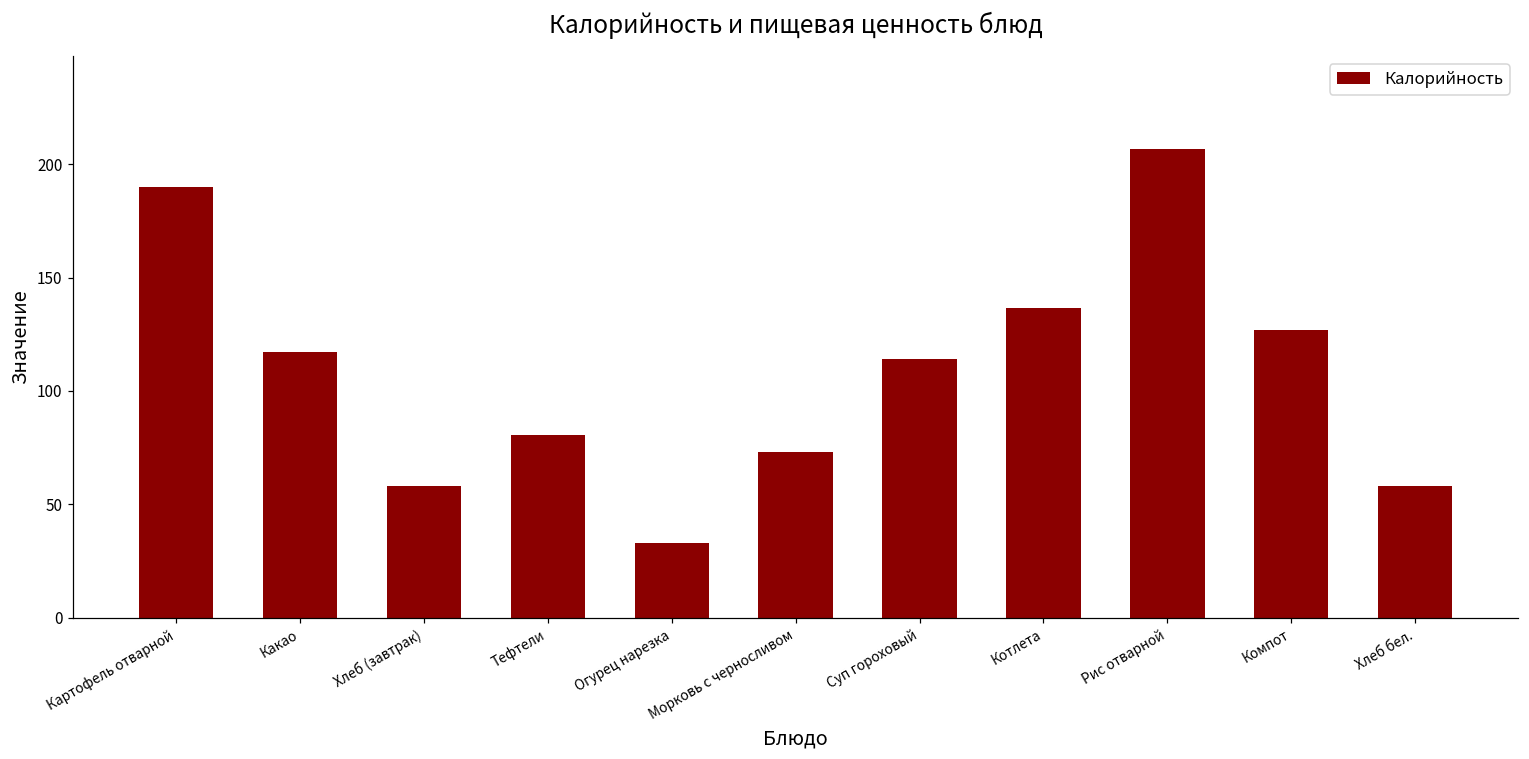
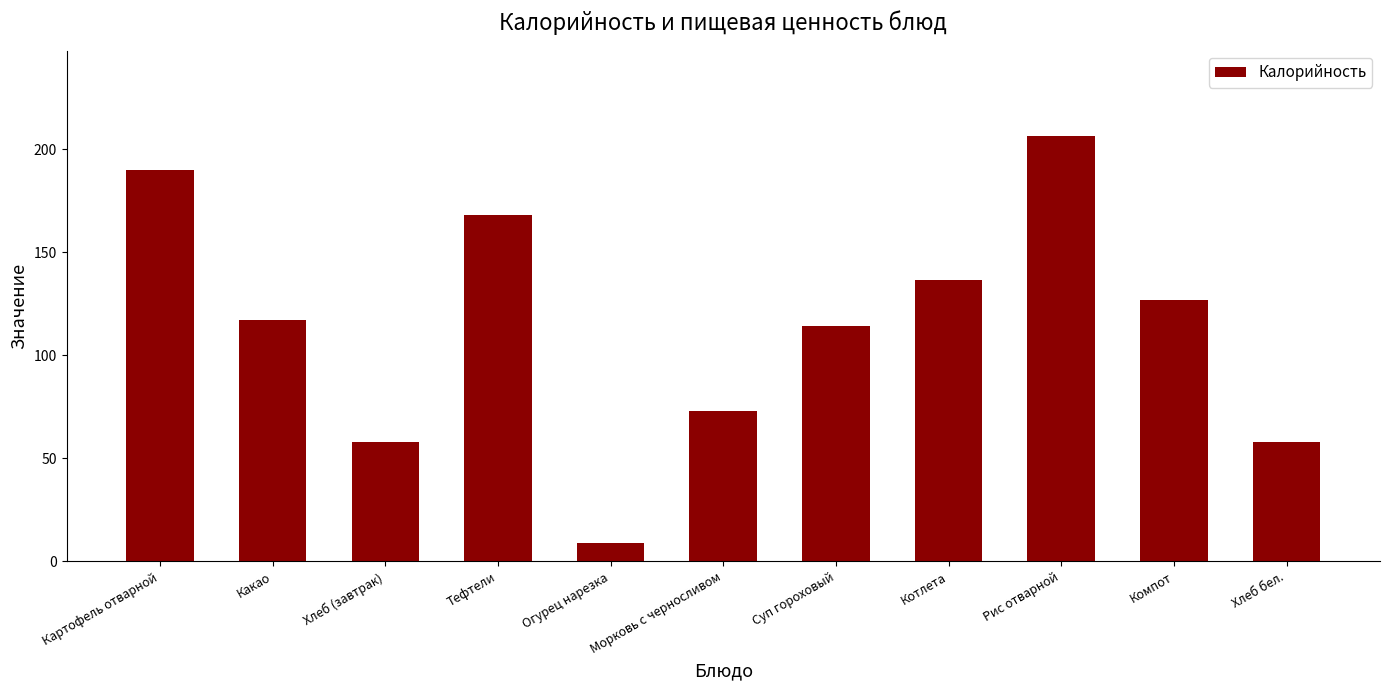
Тефтели: 81 -> 168
Огурец нарезка: 33 -> 9
